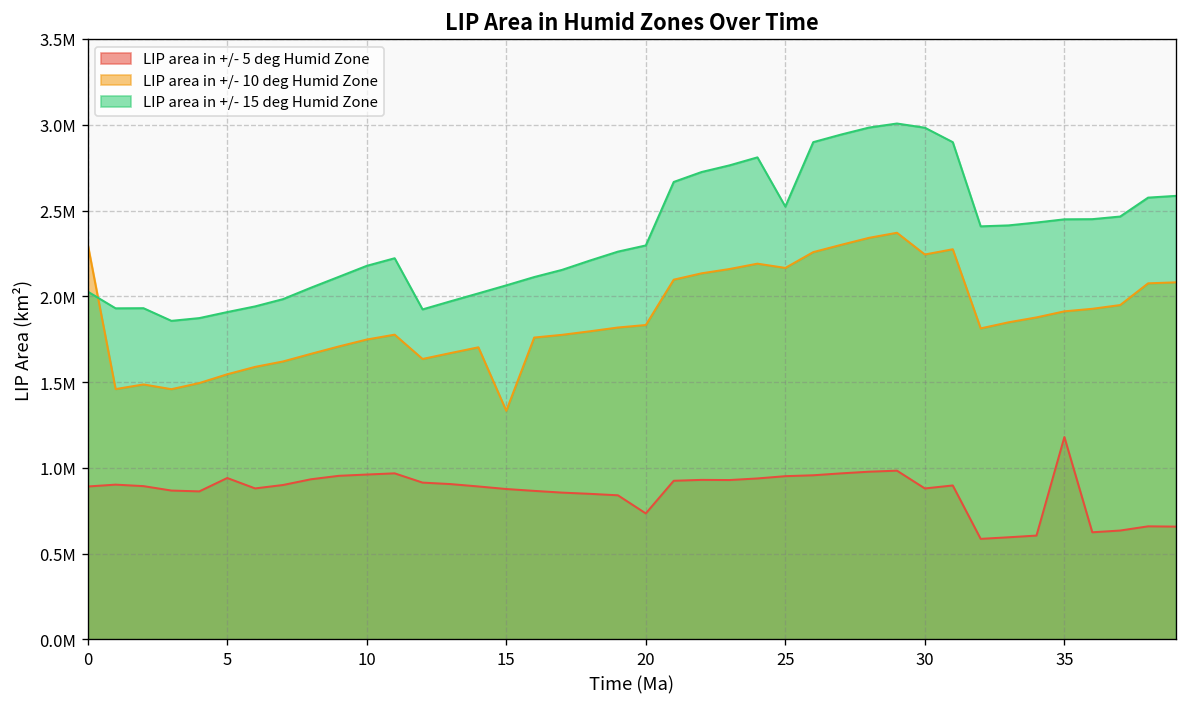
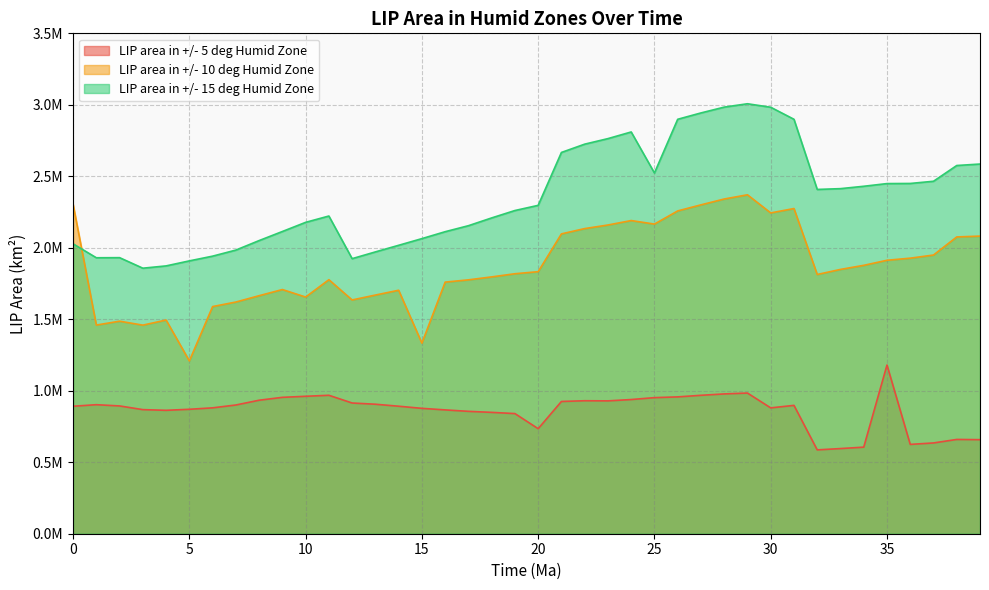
LIP area in +/- 5 deg Humid Zone, 5: 940000 -> 870000
LIP area in +/- 10 deg Humid Zone, 5: 1550000 -> 1210000
LIP area in +/- 10 deg Humid Zone, 10: 1750000 -> 1660000
